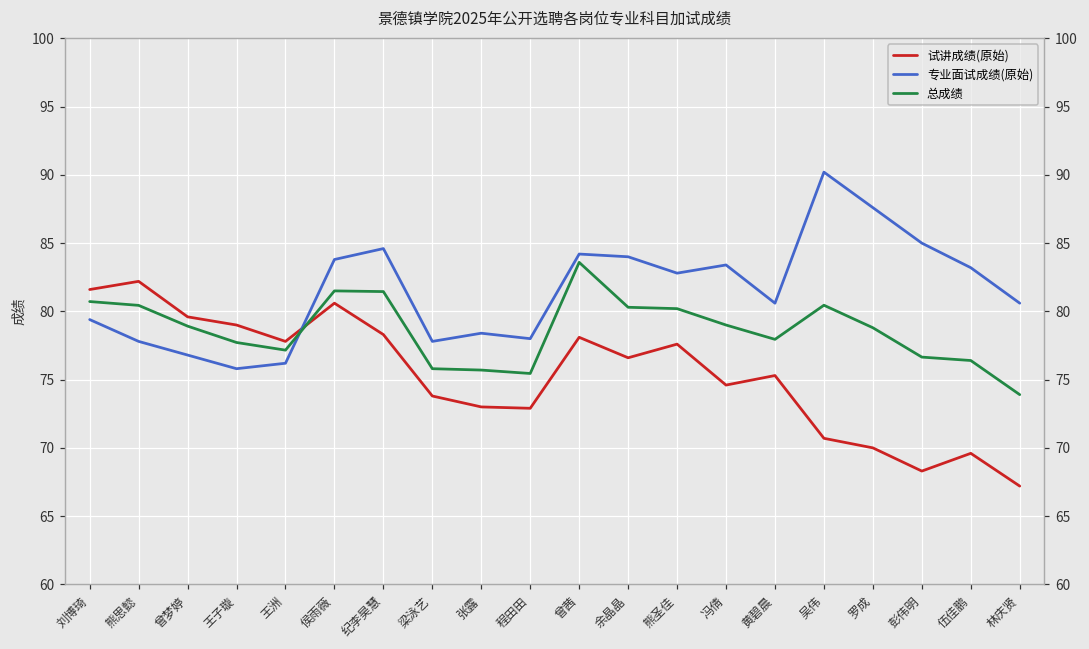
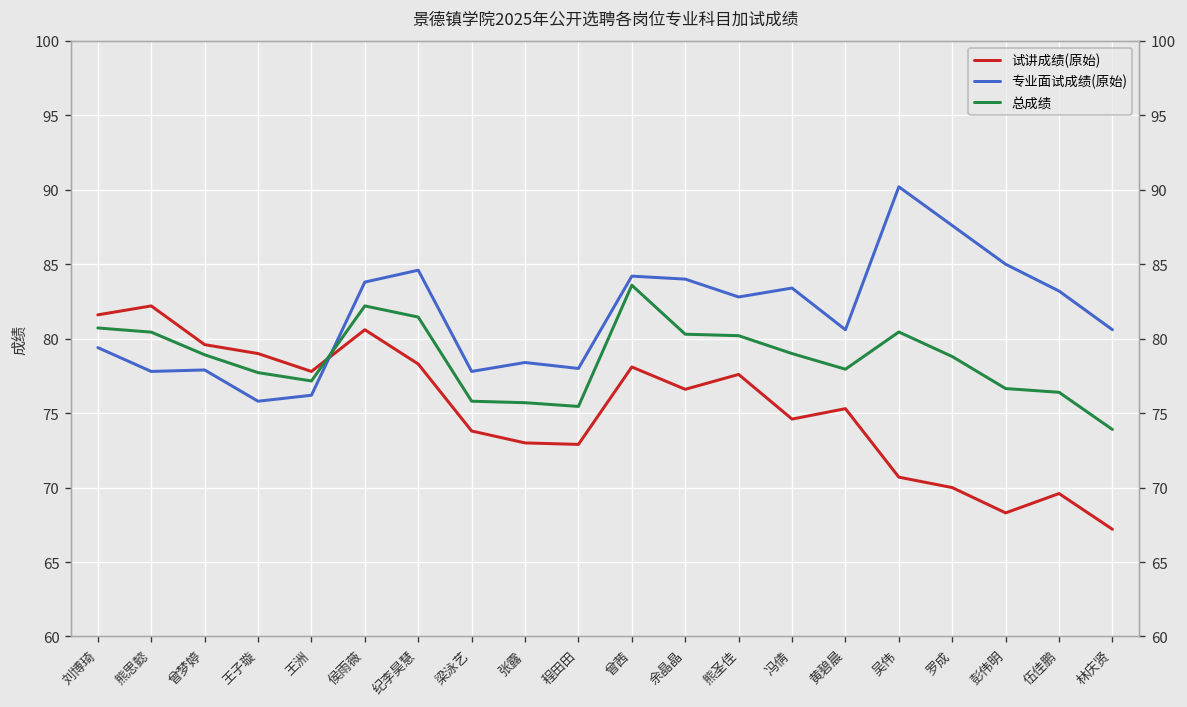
专业面试成绩(原始), 曾梦婷: 76.8 -> 77.9
总成绩, 侯雨薇: 81.5 -> 82.2
